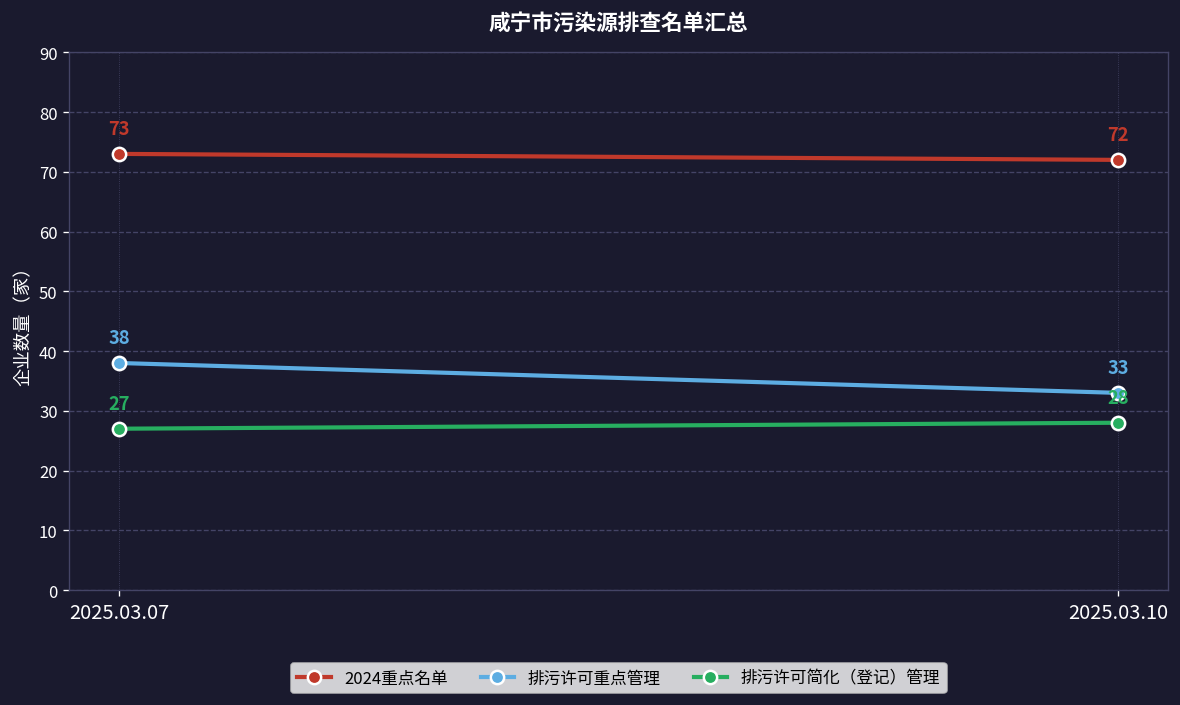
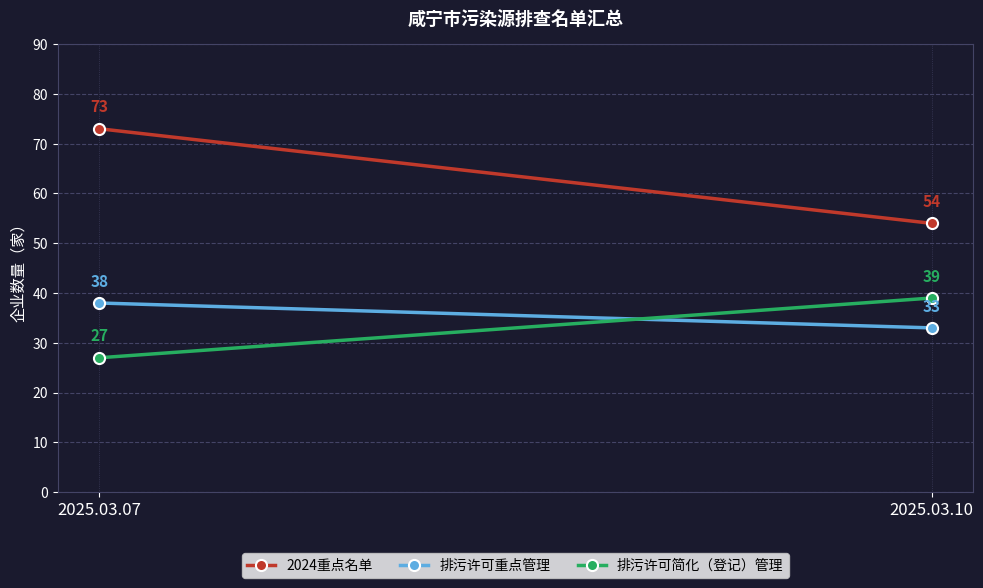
2024重点名单, 2025.03.10: 72 -> 54
排污许可简化（登记）管理, 2025.03.10: 28 -> 39
